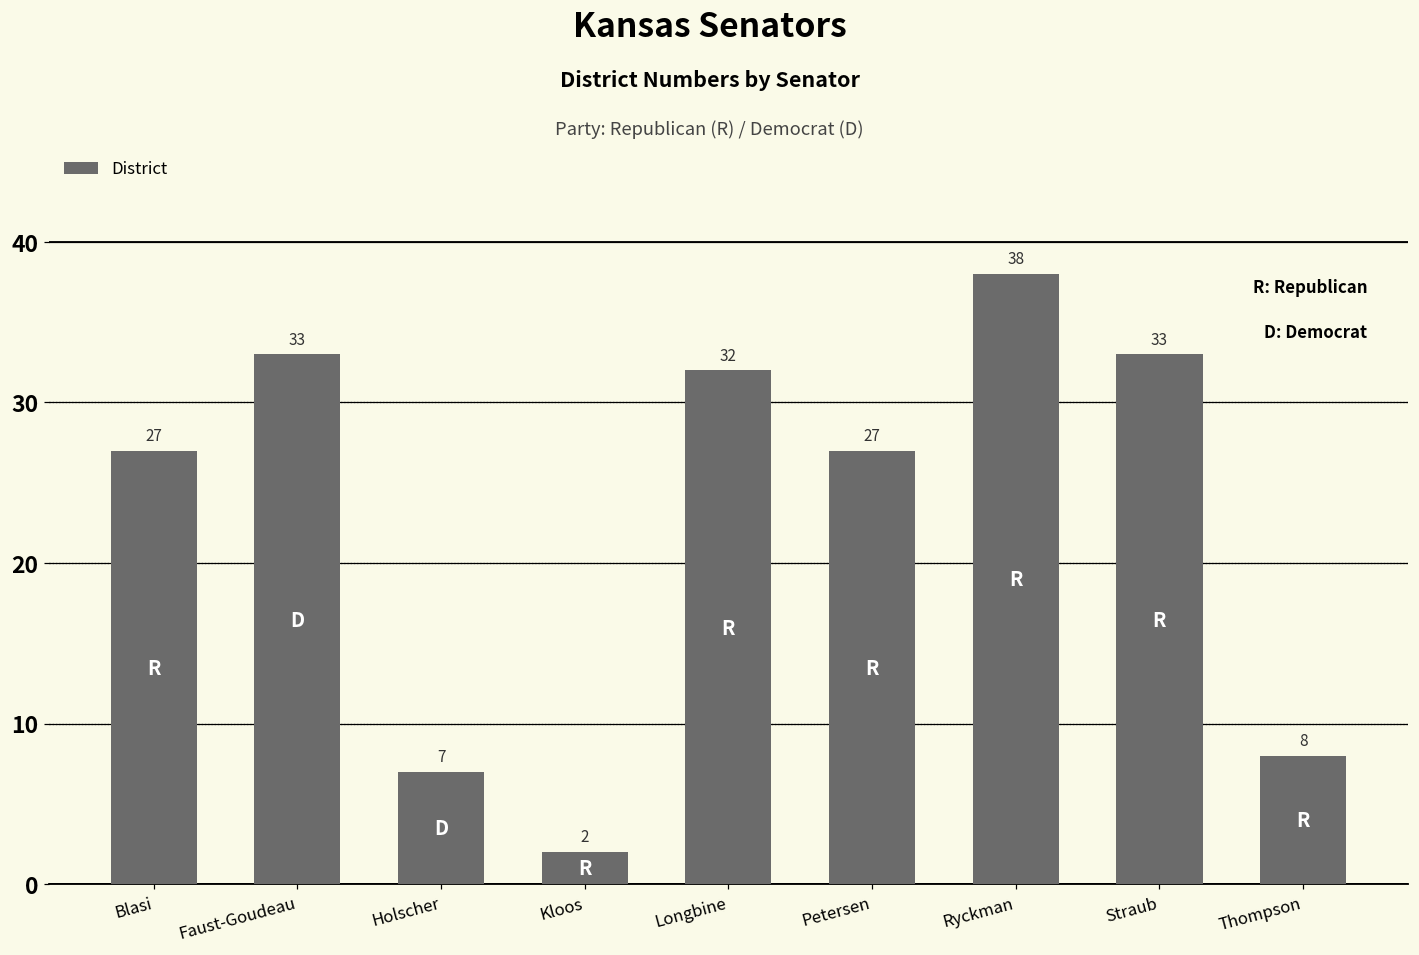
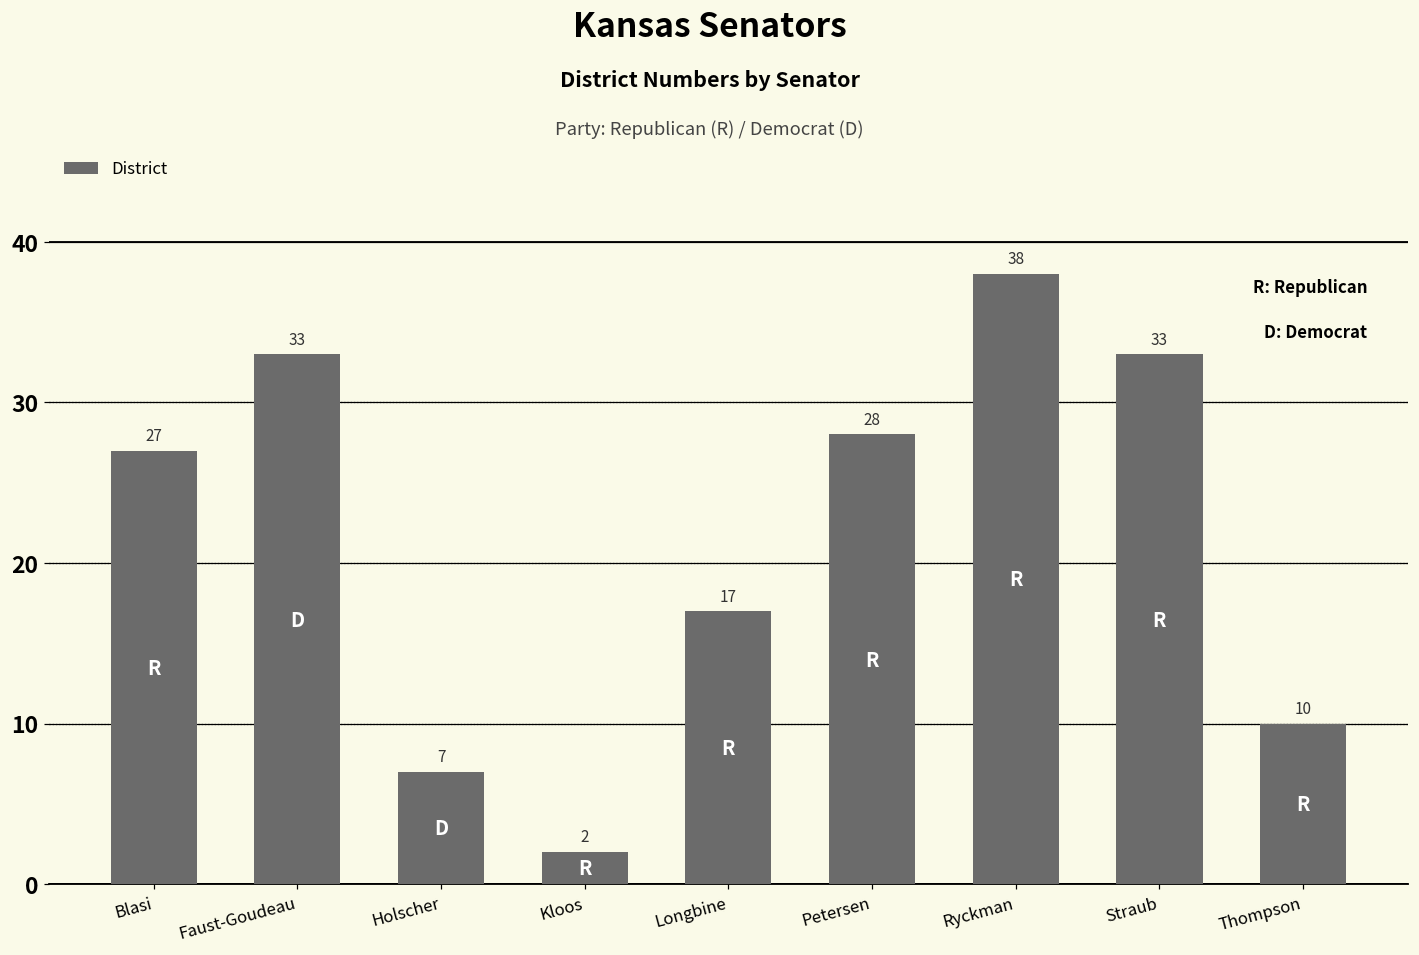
Longbine: 32 -> 17
Petersen: 27 -> 28
Thompson: 8 -> 10
